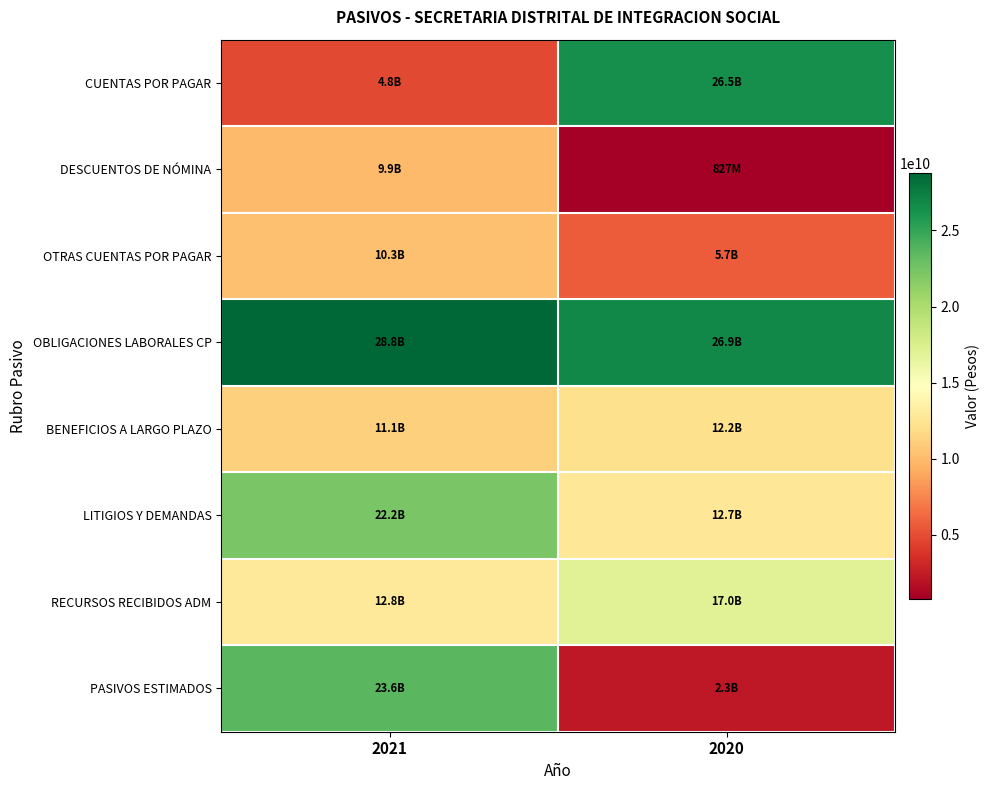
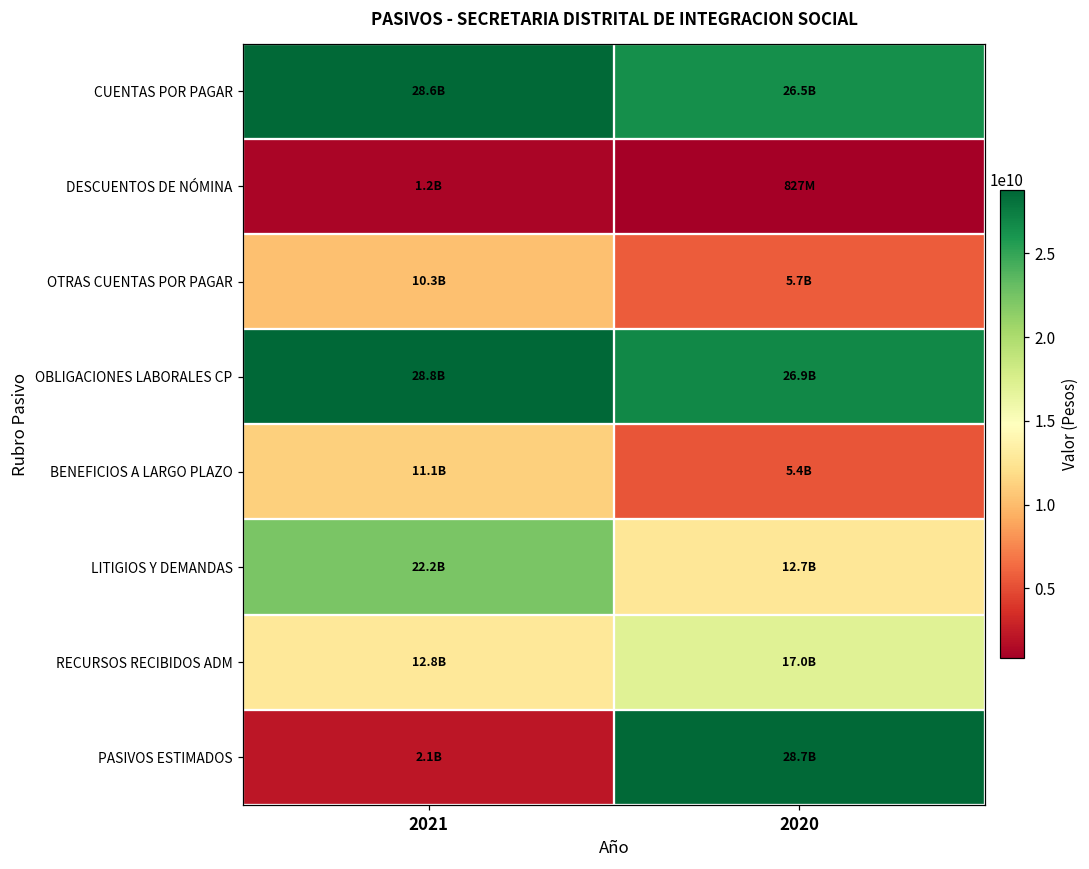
CUENTAS POR PAGAR, 2021: 4.8B -> 28.6B
DESCUENTOS DE NÓMINA, 2021: 9.9B -> 1.2B
BENEFICIOS A LARGO PLAZO, 2020: 12.2B -> 5.4B
PASIVOS ESTIMADOS, 2021: 23.6B -> 2.1B
PASIVOS ESTIMADOS, 2020: 2.3B -> 28.7B
